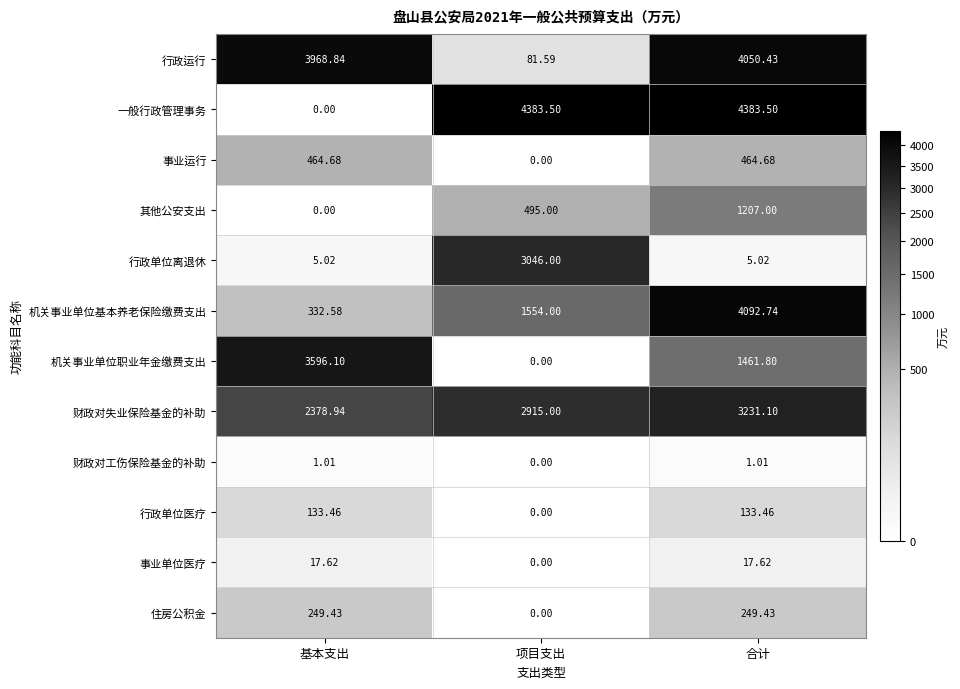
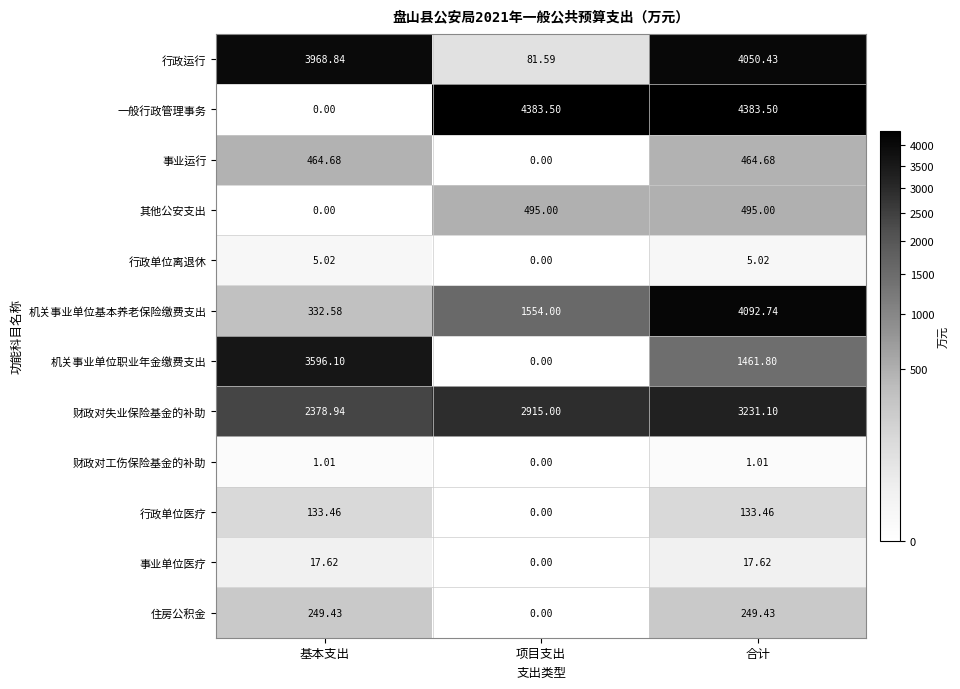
其他公安支出, 合计: 1207.00 -> 495.00
行政单位离退休, 项目支出: 3046.00 -> 0.00
